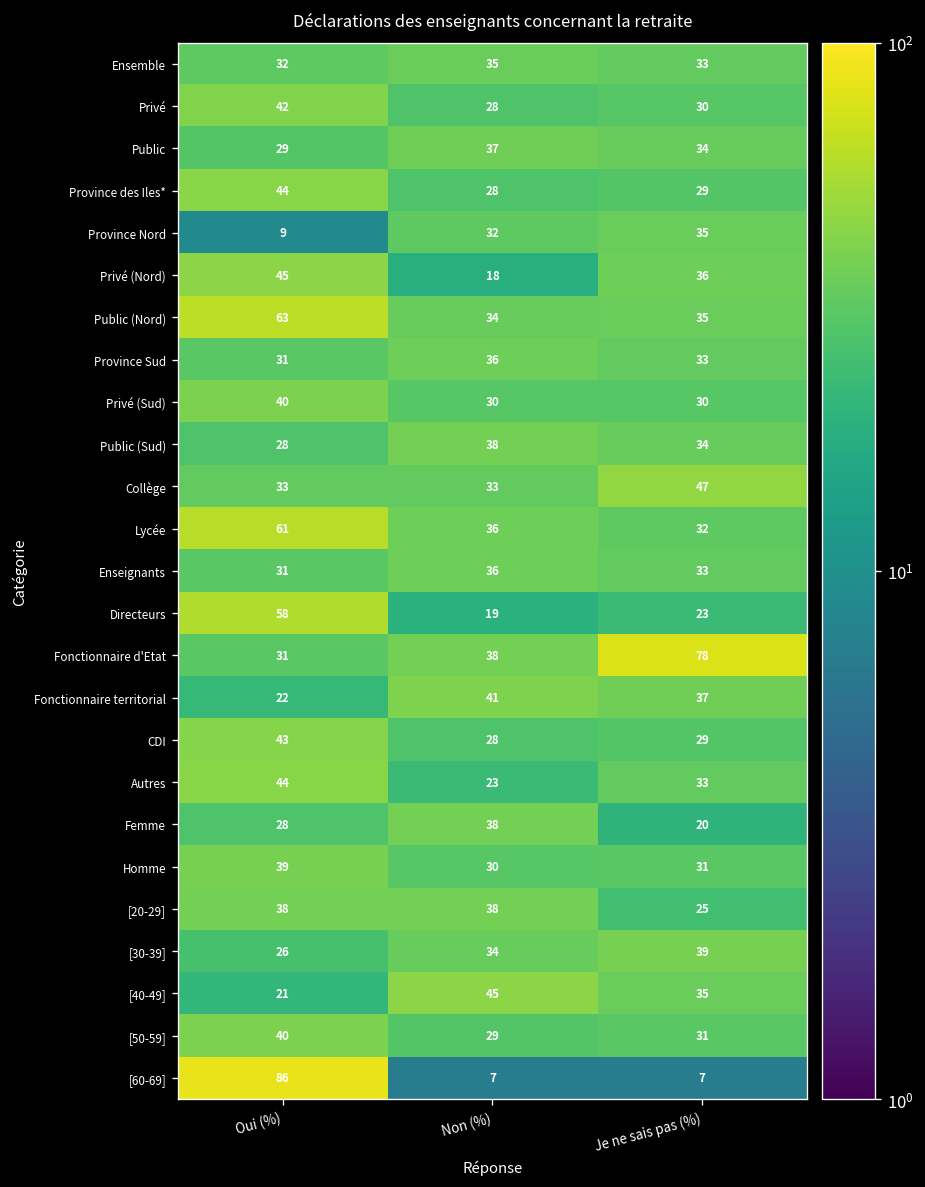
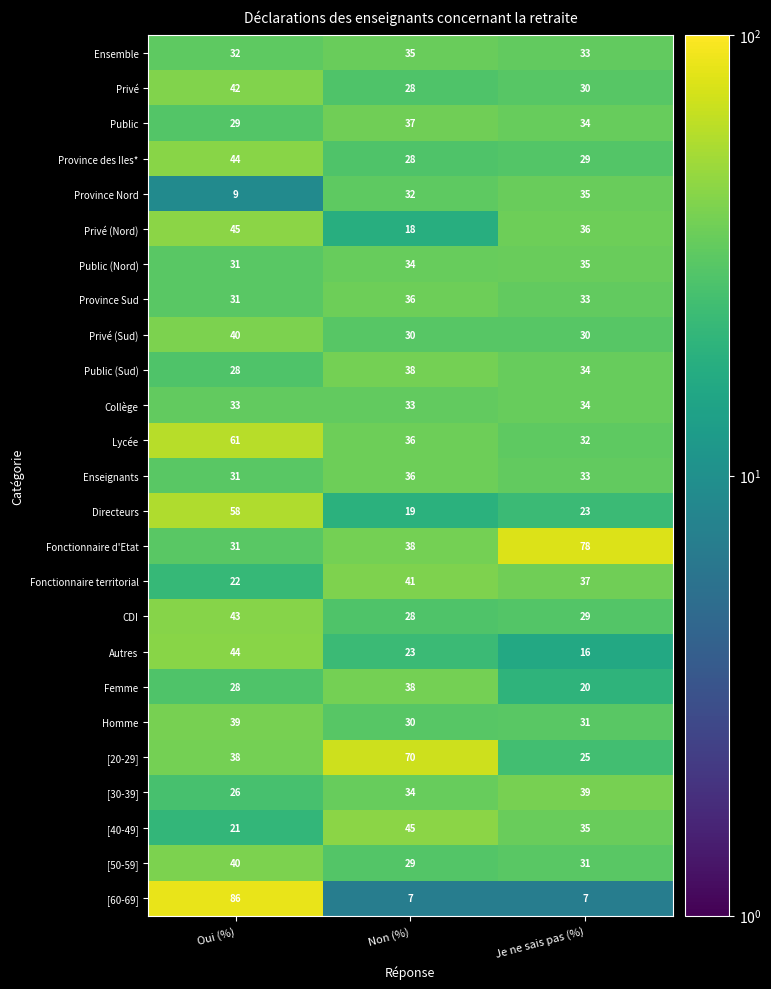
Public (Nord), Oui (%): 63 -> 31
Collège, Je ne sais pas (%): 47 -> 34
Autres, Je ne sais pas (%): 33 -> 16
[20-29], Non (%): 38 -> 70
